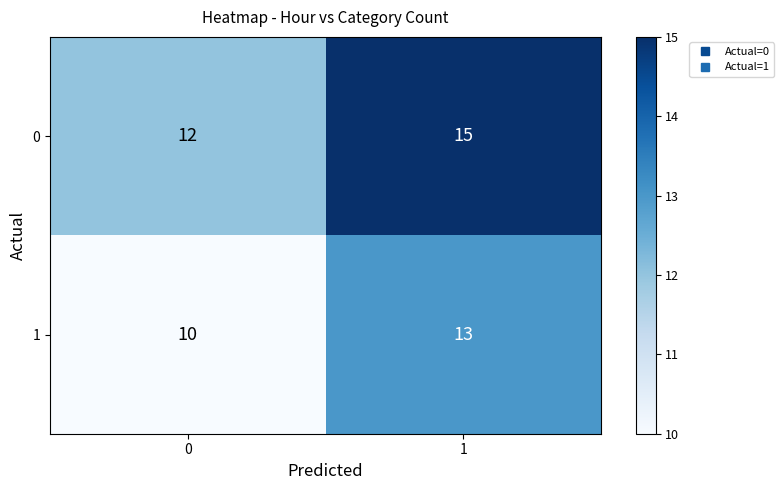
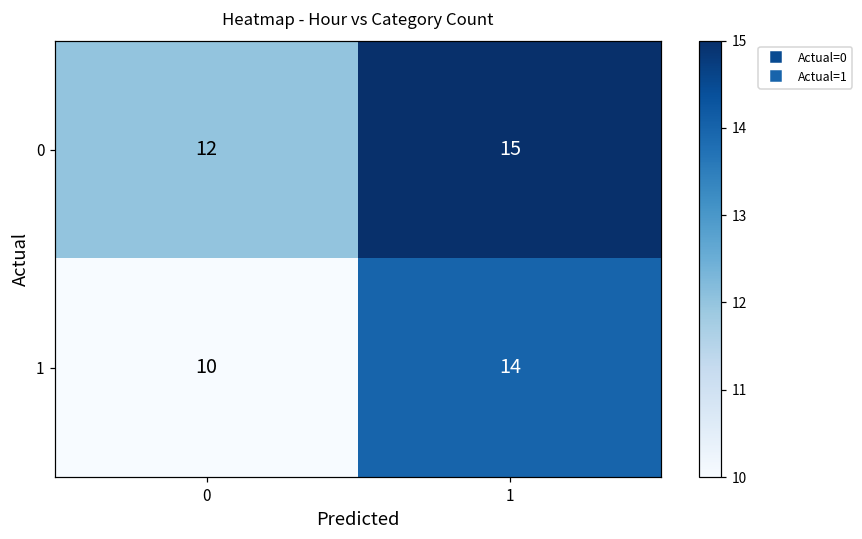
1, 1: 13 -> 14
